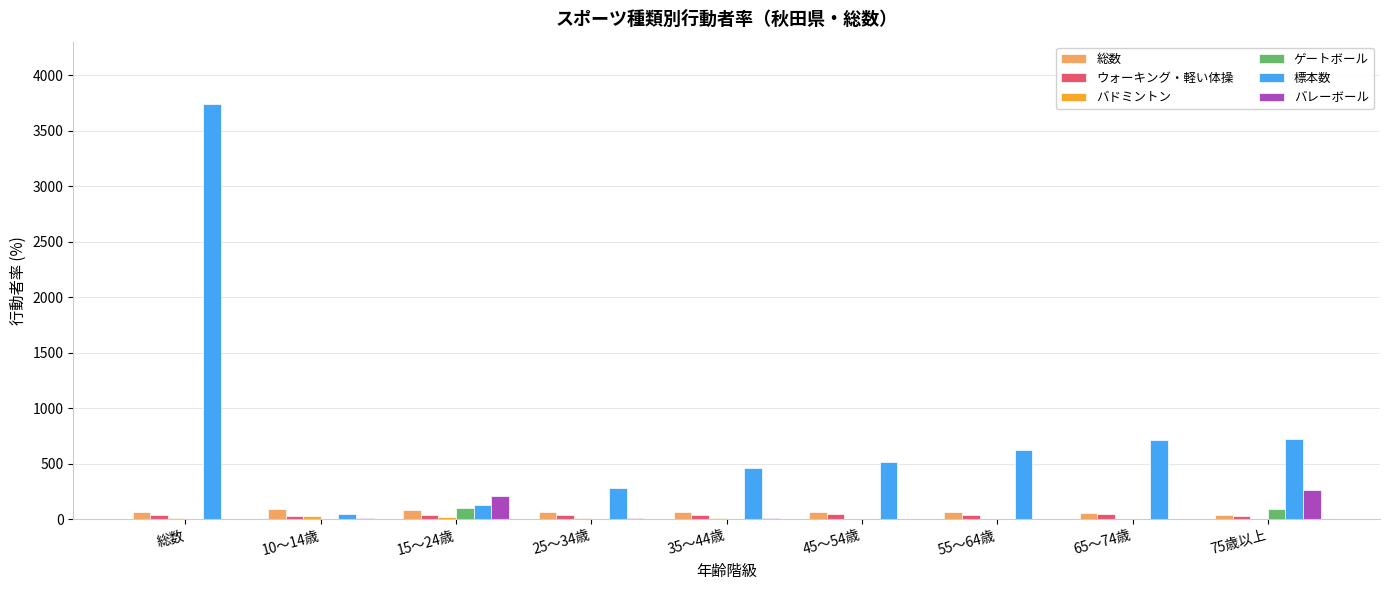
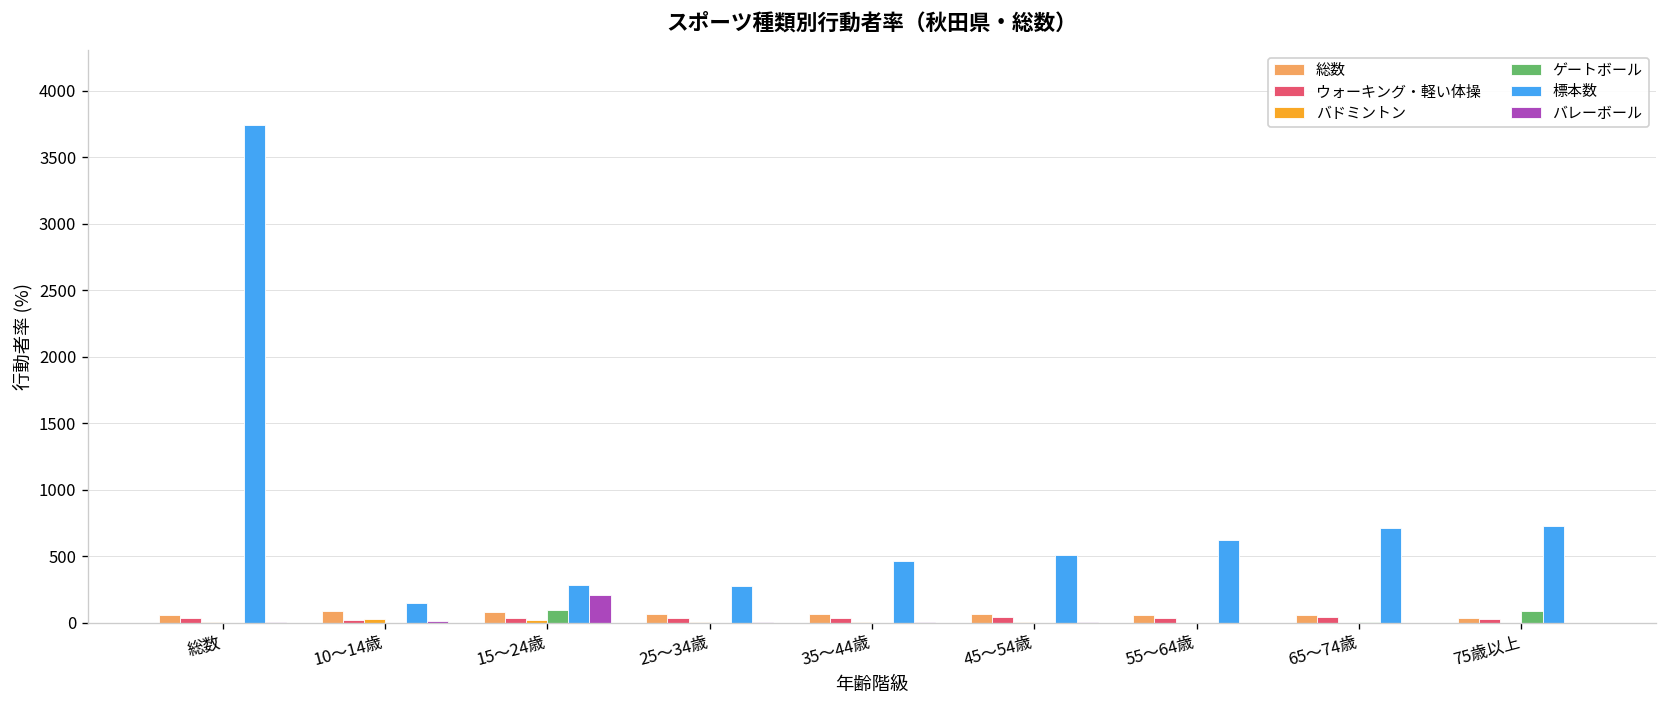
標本数, 10～14歳: 40 -> 150
標本数, 15～24歳: 120 -> 290
バレーボール, 75歳以上: 260 -> 0
